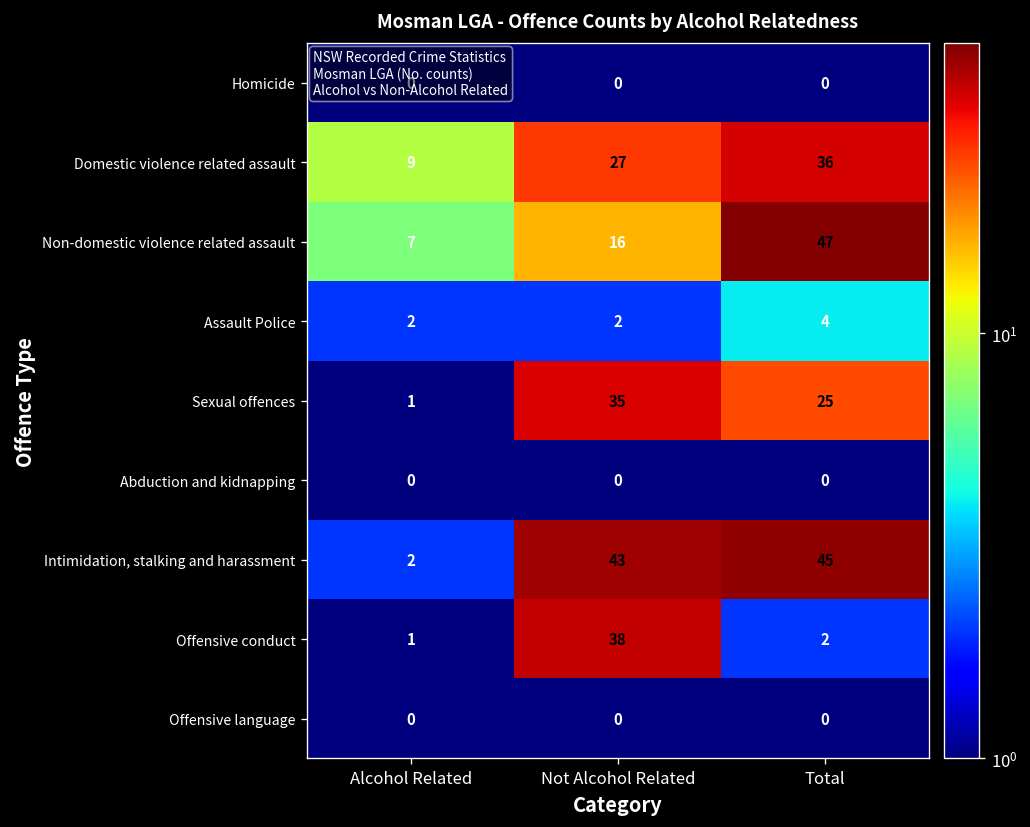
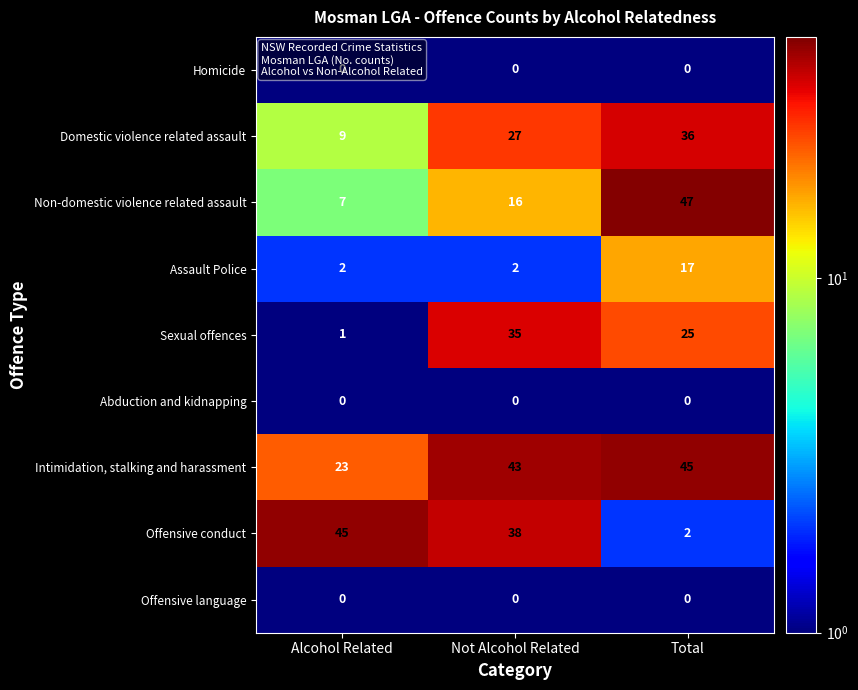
Assault Police, Total: 4 -> 17
Intimidation, stalking and harassment, Alcohol Related: 2 -> 23
Offensive conduct, Alcohol Related: 1 -> 45
